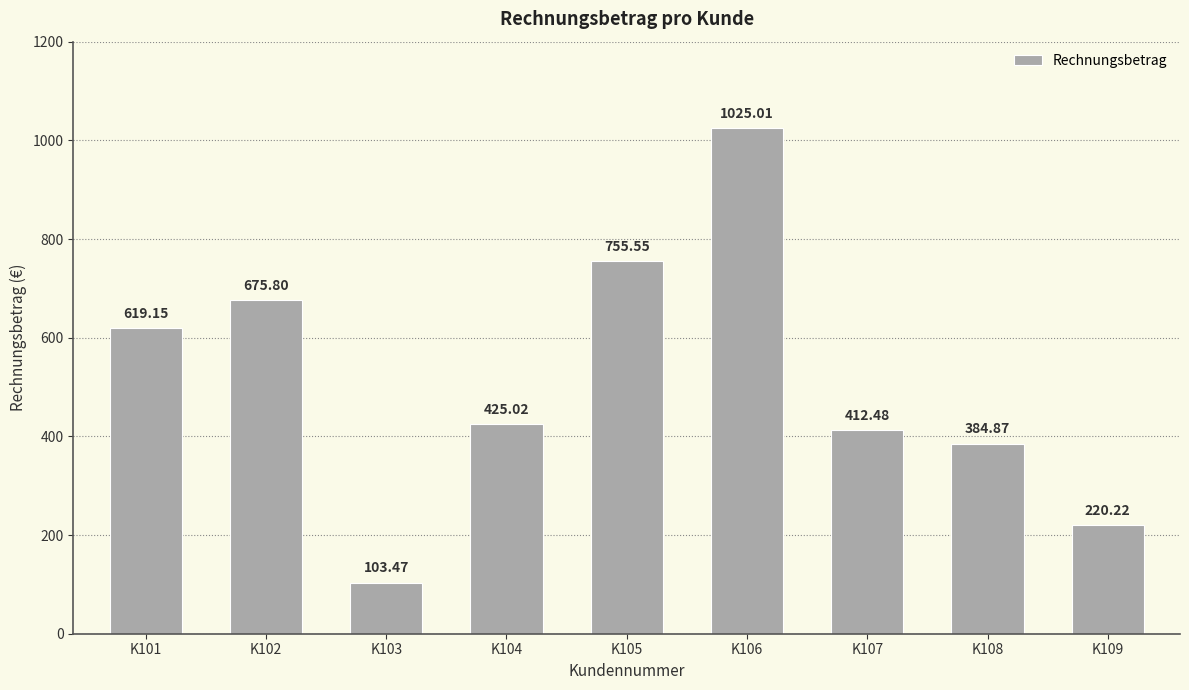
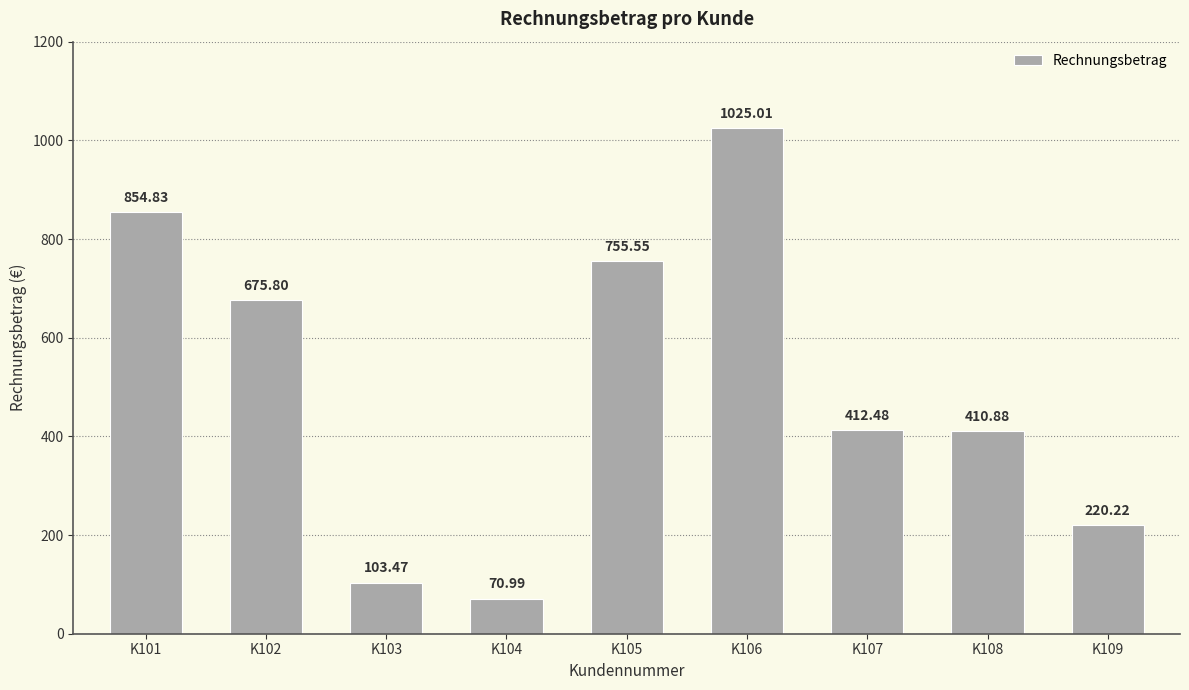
K101: 619.15 -> 854.83
K104: 425.02 -> 70.99
K108: 384.87 -> 410.88
